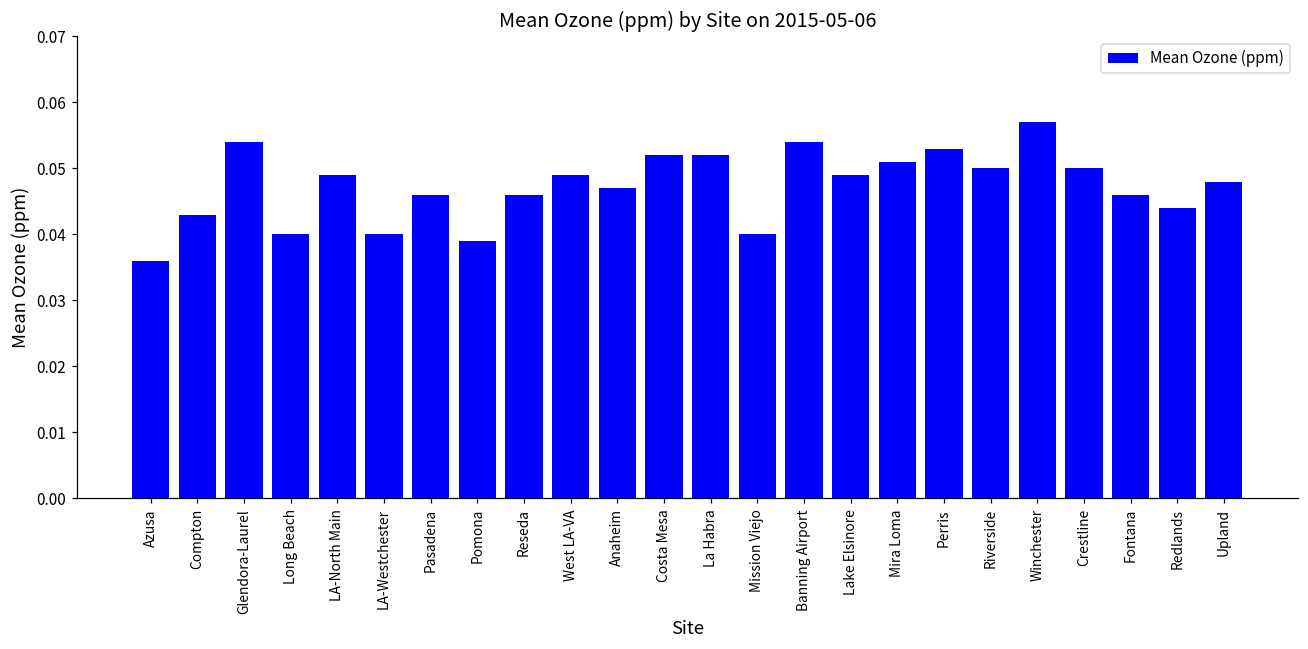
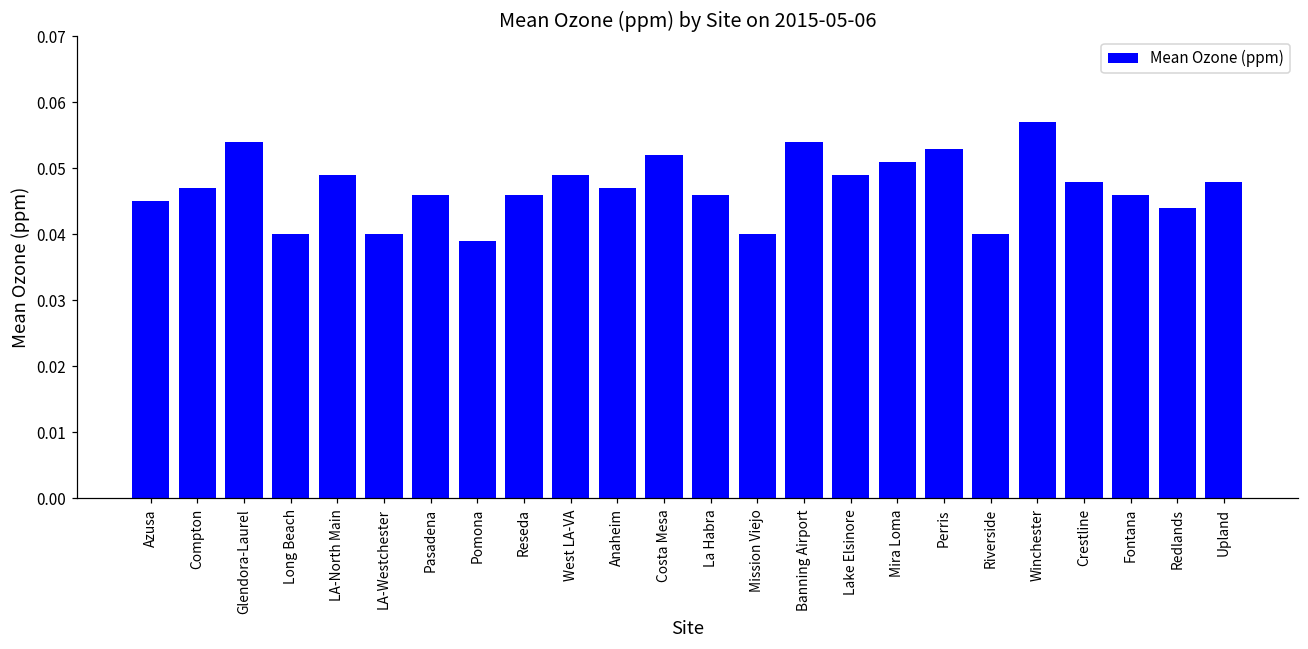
Azusa: 0.036 -> 0.045
Compton: 0.043 -> 0.047
La Habra: 0.052 -> 0.046
Riverside: 0.05 -> 0.04
Crestline: 0.050 -> 0.048
